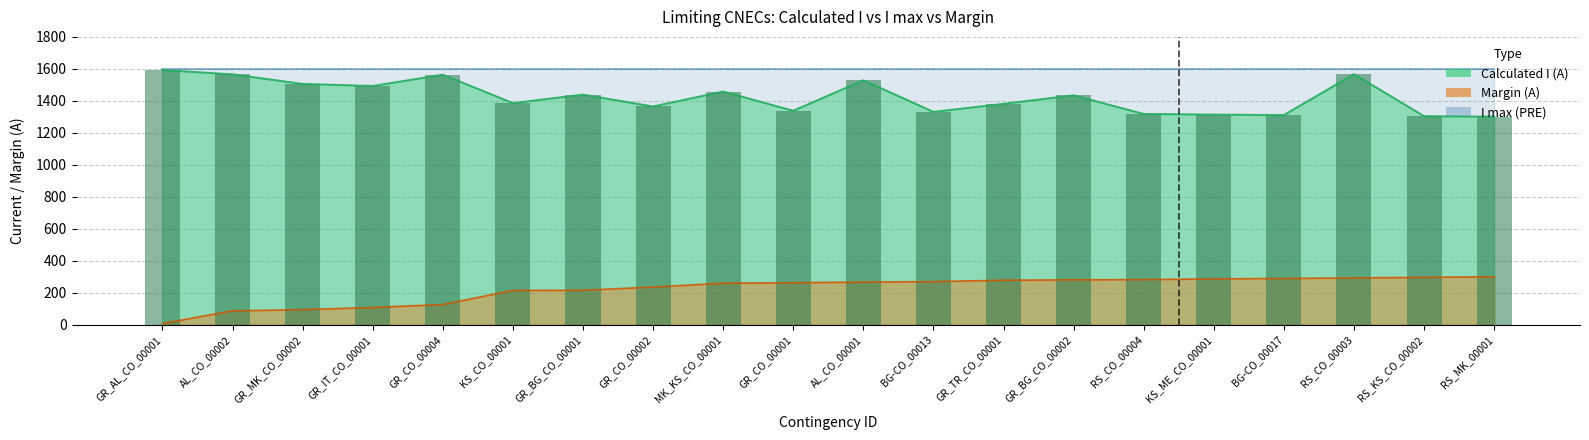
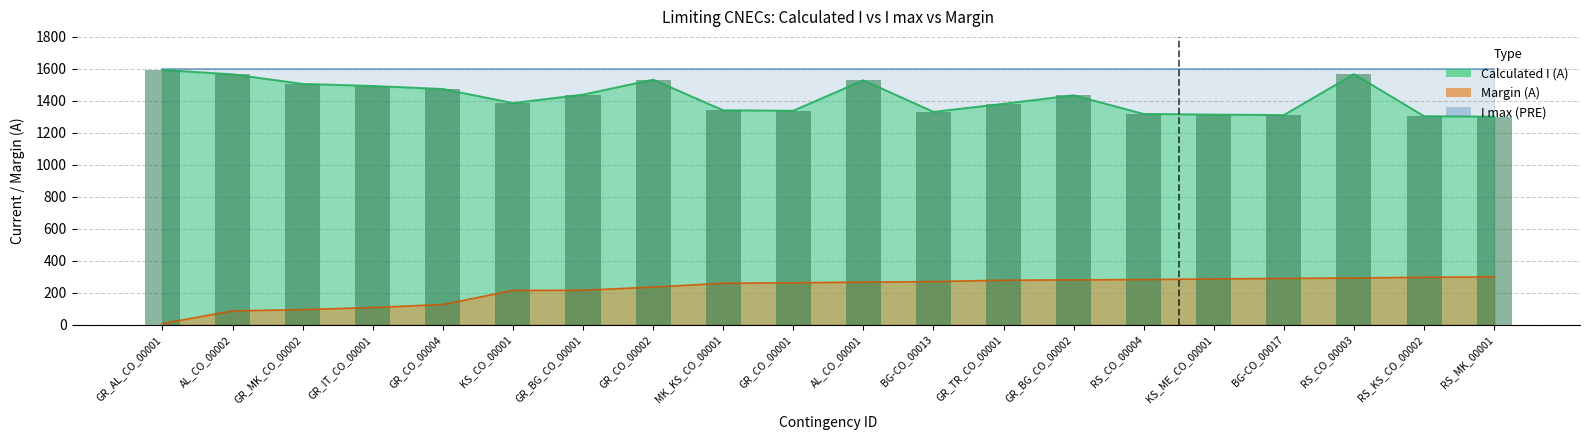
Calculated I (A), GR_CO_00004: 1560 -> 1470
Calculated I (A), GR_CO_00002: 1370 -> 1530
Calculated I (A), MK_KS_CO_00001: 1460 -> 1340
